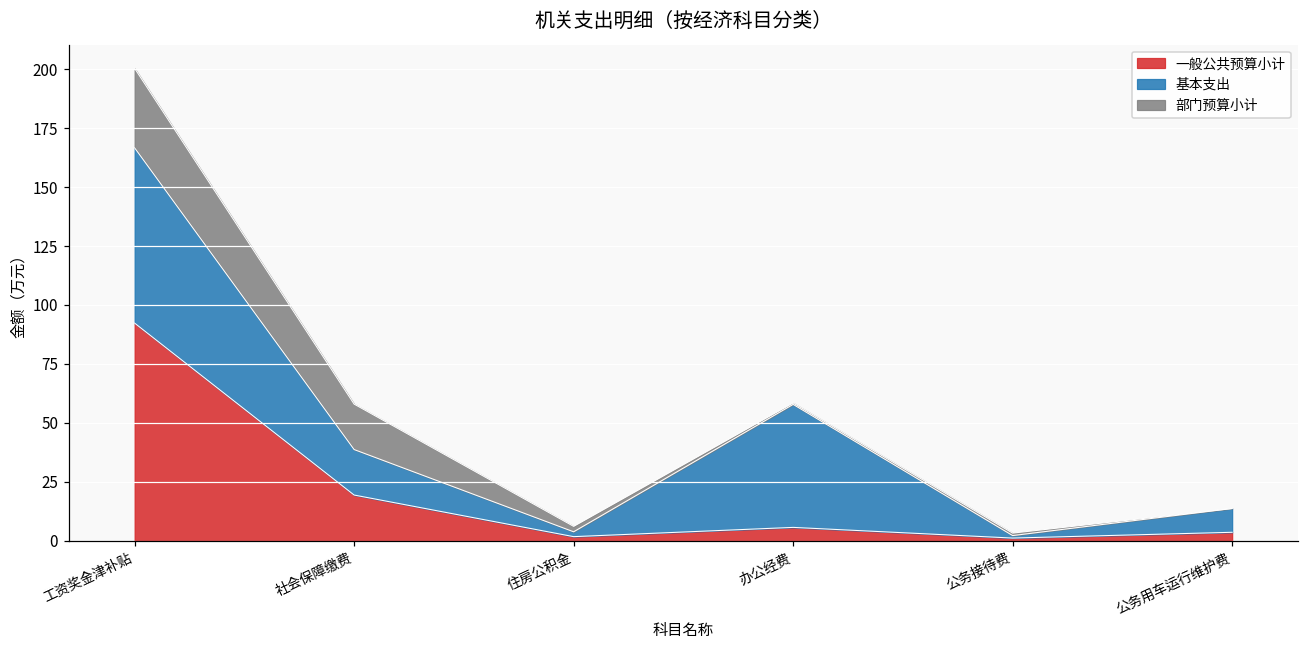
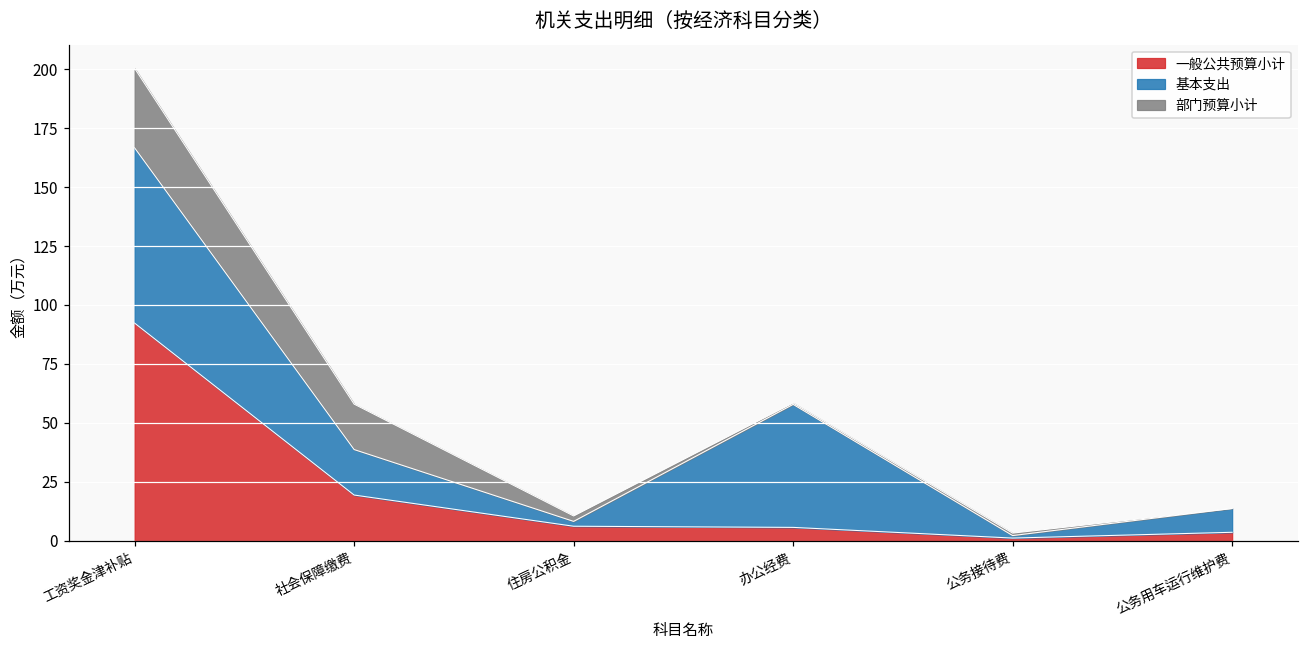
一般公共预算小计, 住房公积金: 2 -> 6
